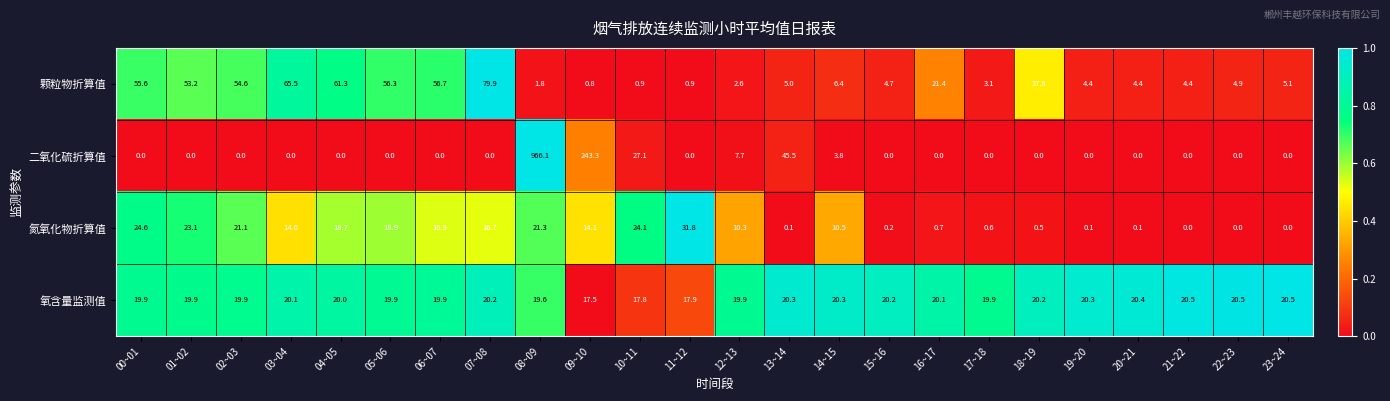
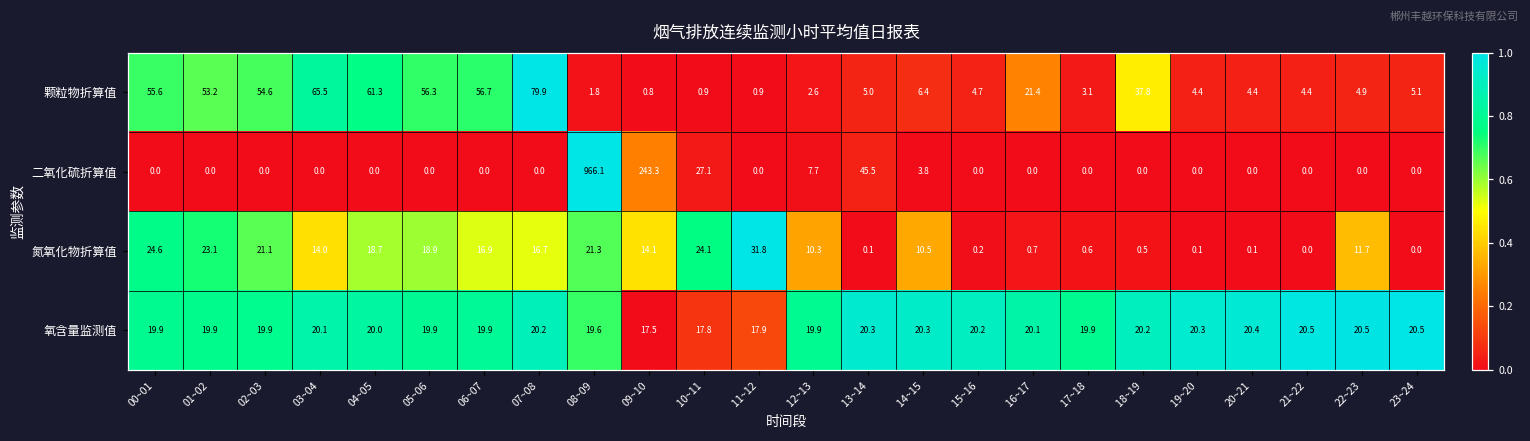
氮氧化物折算值, 22~23: 0.0 -> 11.7
